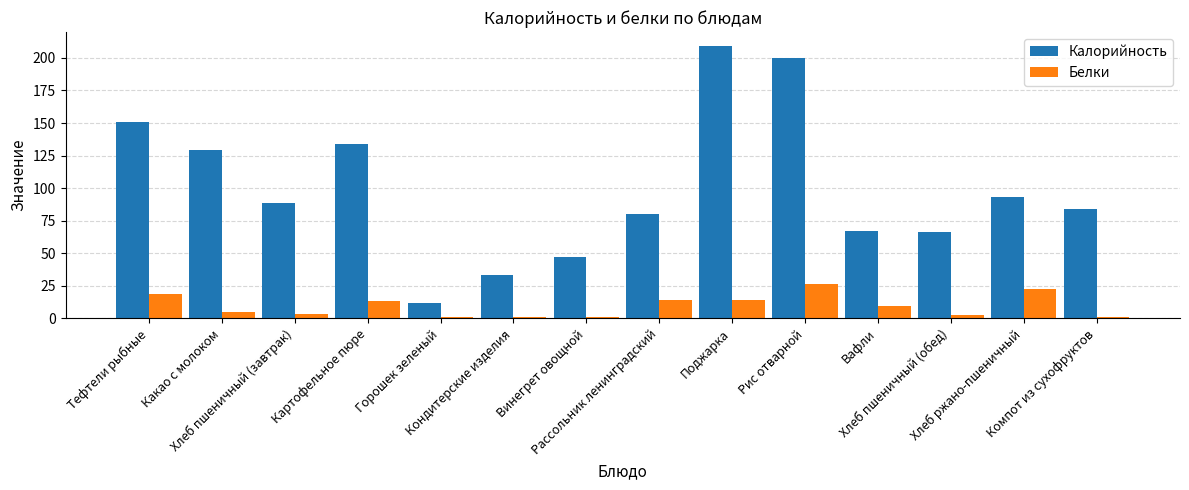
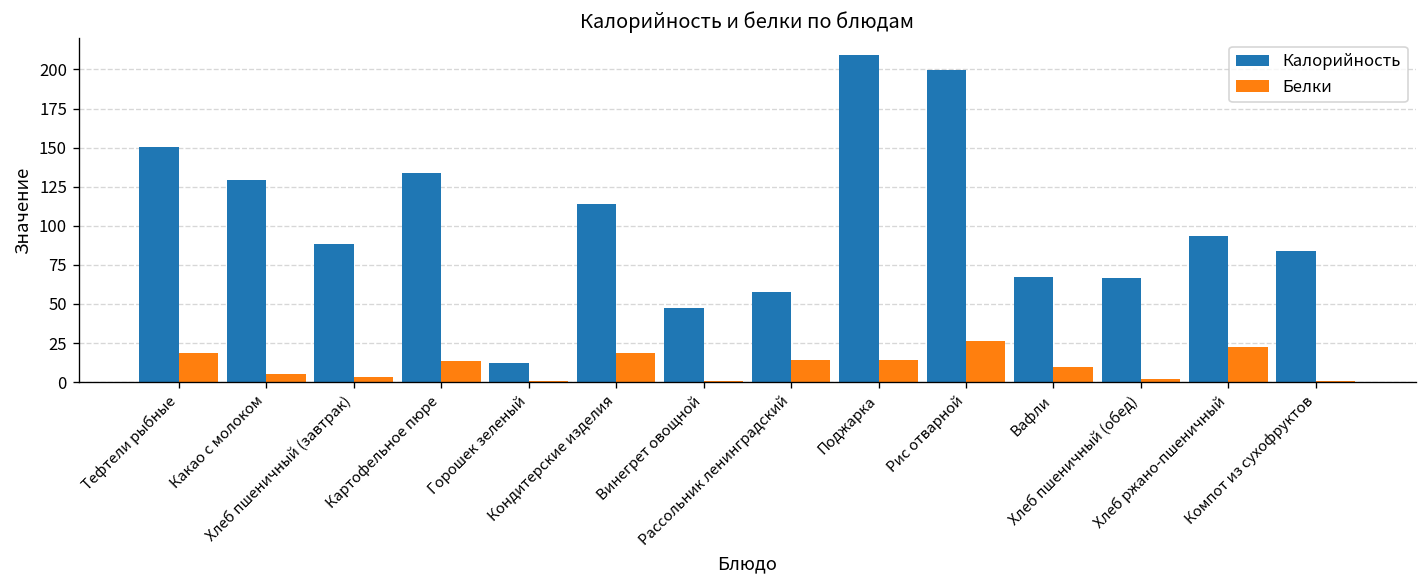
Калорийность, Кондитерские изделия: 33 -> 114
Белки, Кондитерские изделия: 1 -> 19
Калорийность, Рассольник ленинградский: 80 -> 58
